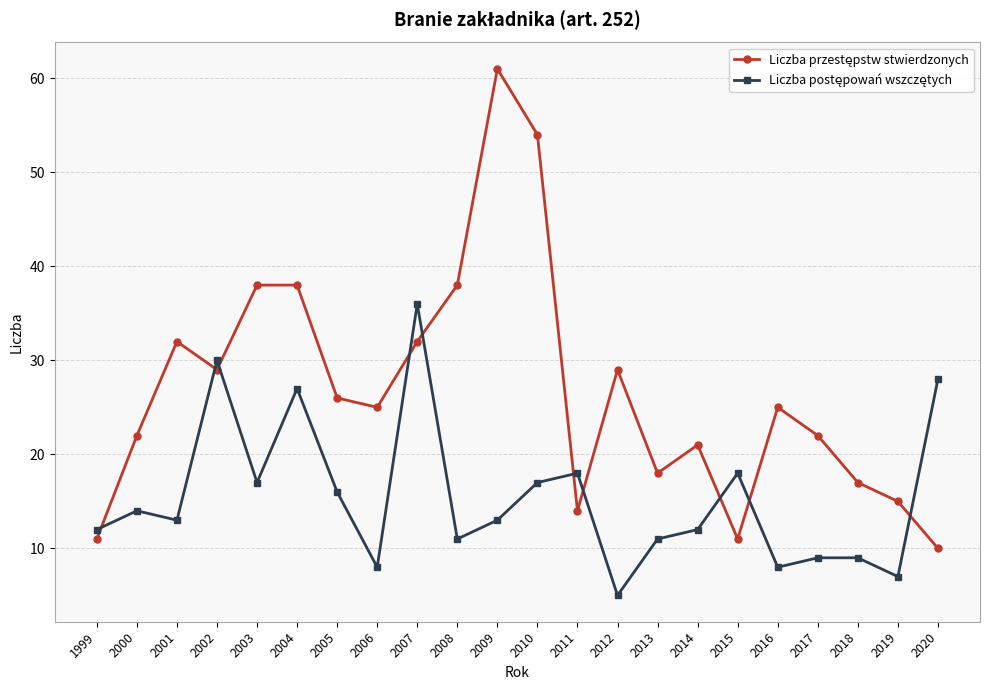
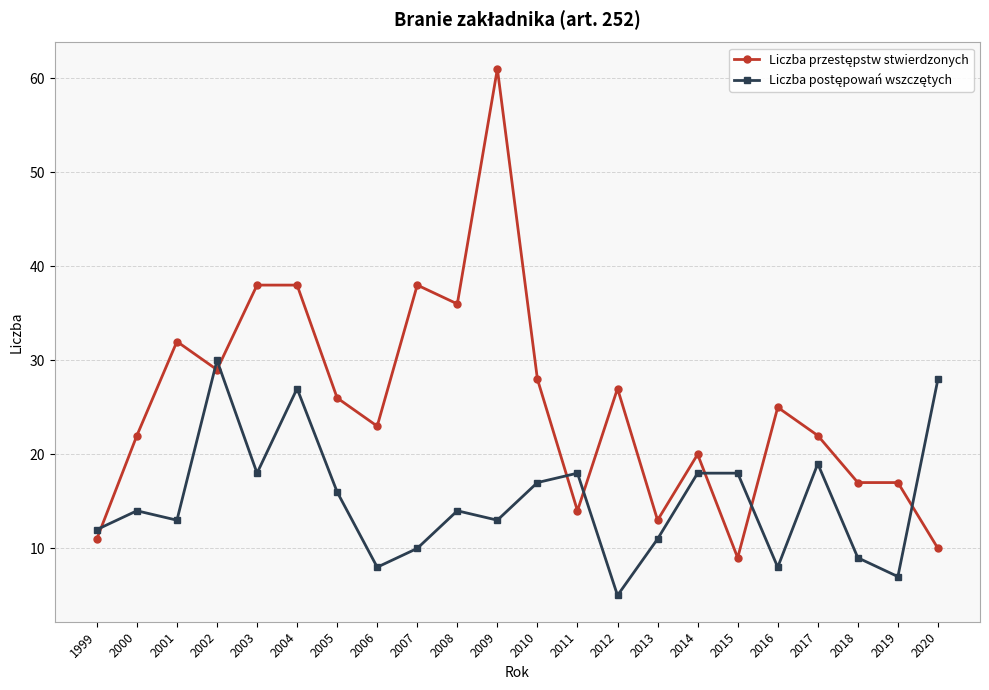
Liczba postępowań wszczętych, 2003: 17 -> 18
Liczba przestępstw stwierdzonych, 2006: 25 -> 23
Liczba przestępstw stwierdzonych, 2007: 32 -> 38
Liczba postępowań wszczętych, 2007: 36 -> 10
Liczba przestępstw stwierdzonych, 2008: 38 -> 36
Liczba postępowań wszczętych, 2008: 11 -> 14
Liczba przestępstw stwierdzonych, 2010: 54 -> 28
Liczba przestępstw stwierdzonych, 2012: 29 -> 27
Liczba przestępstw stwierdzonych, 2013: 18 -> 13
Liczba przestępstw stwierdzonych, 2014: 21 -> 20
Liczba postępowań wszczętych, 2014: 12 -> 18
Liczba przestępstw stwierdzonych, 2015: 11 -> 9
Liczba postępowań wszczętych, 2017: 9 -> 19
Liczba przestępstw stwierdzonych, 2019: 15 -> 17
